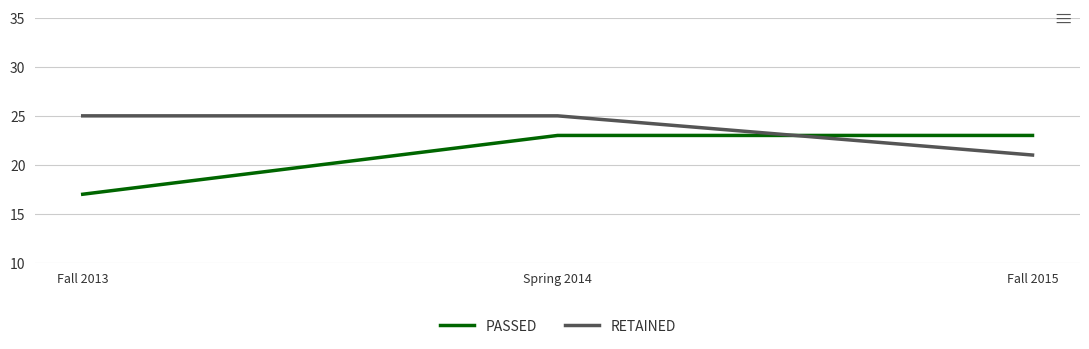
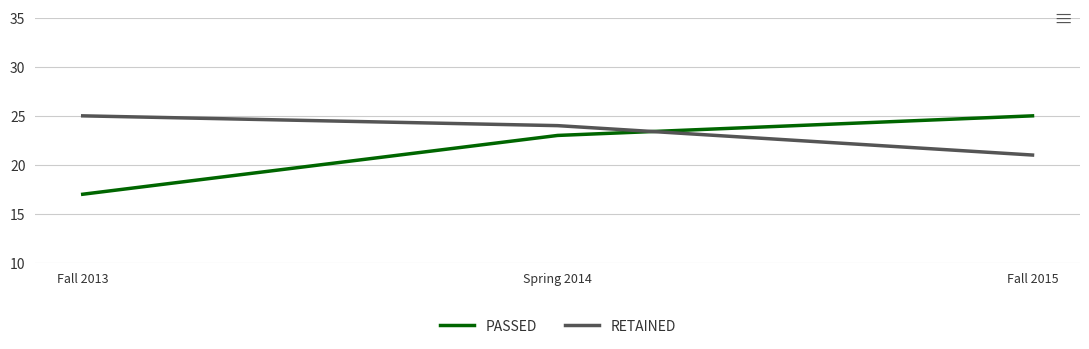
RETAINED, Spring 2014: 25 -> 24
PASSED, Fall 2015: 23 -> 25
